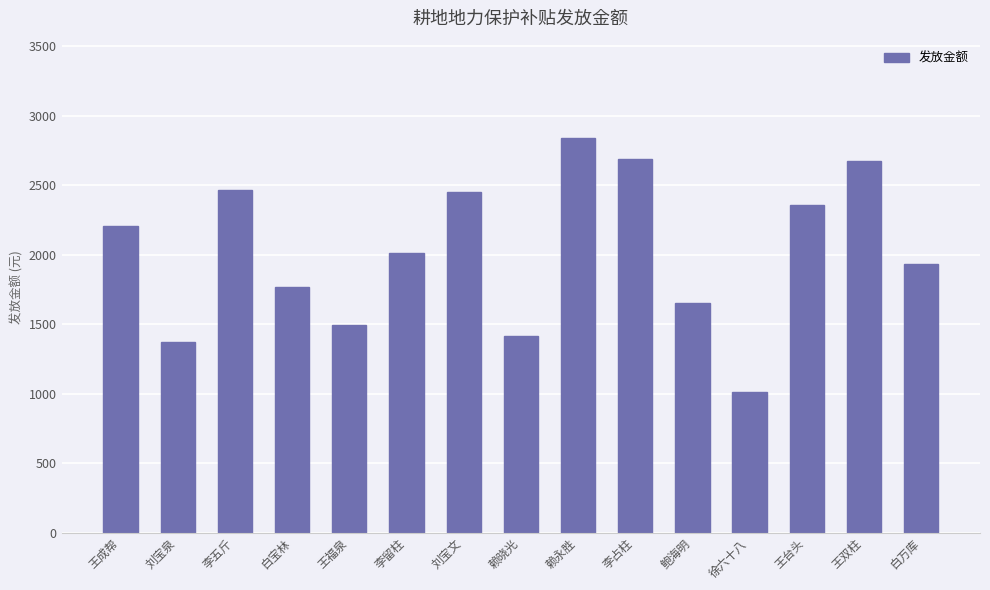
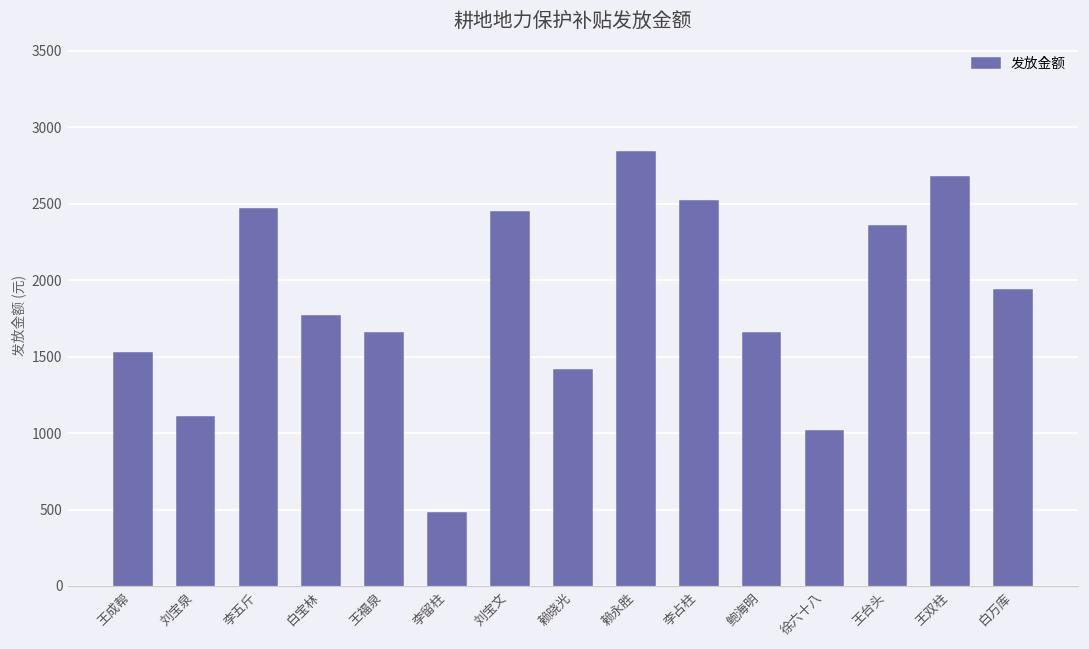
王成帮: 2210 -> 1520
刘宝泉: 1370 -> 1100
王福泉: 1490 -> 1650
李留柱: 2010 -> 480
李占柱: 2690 -> 2520
